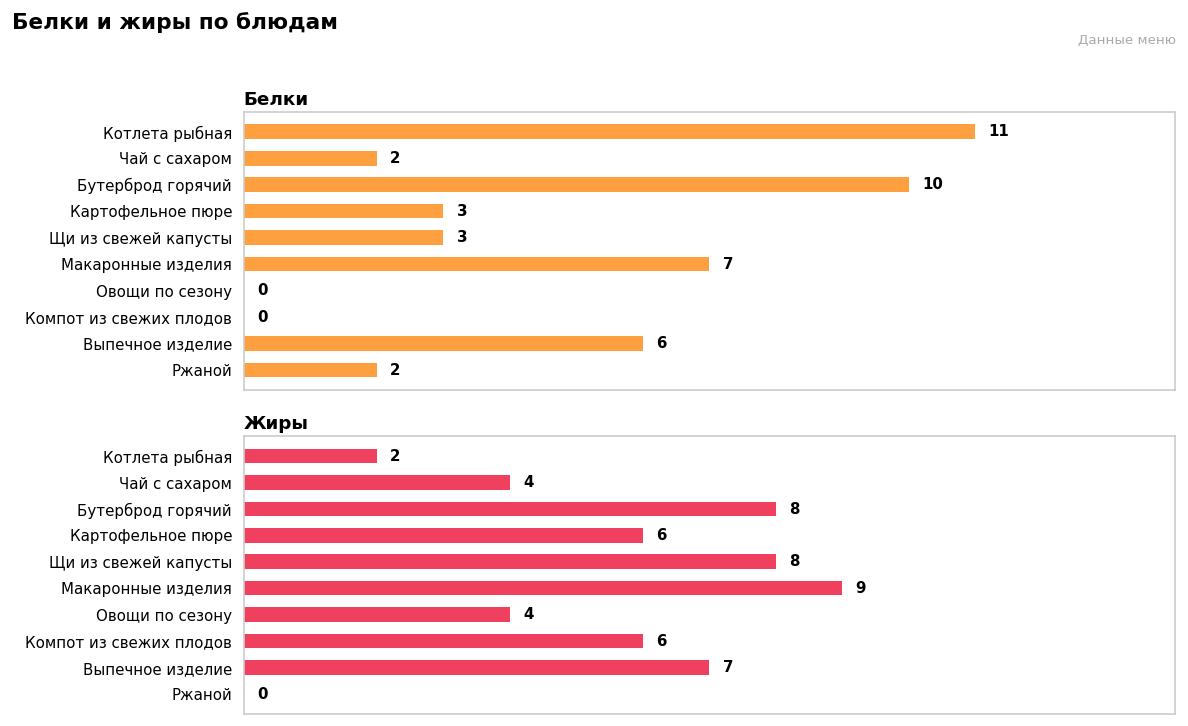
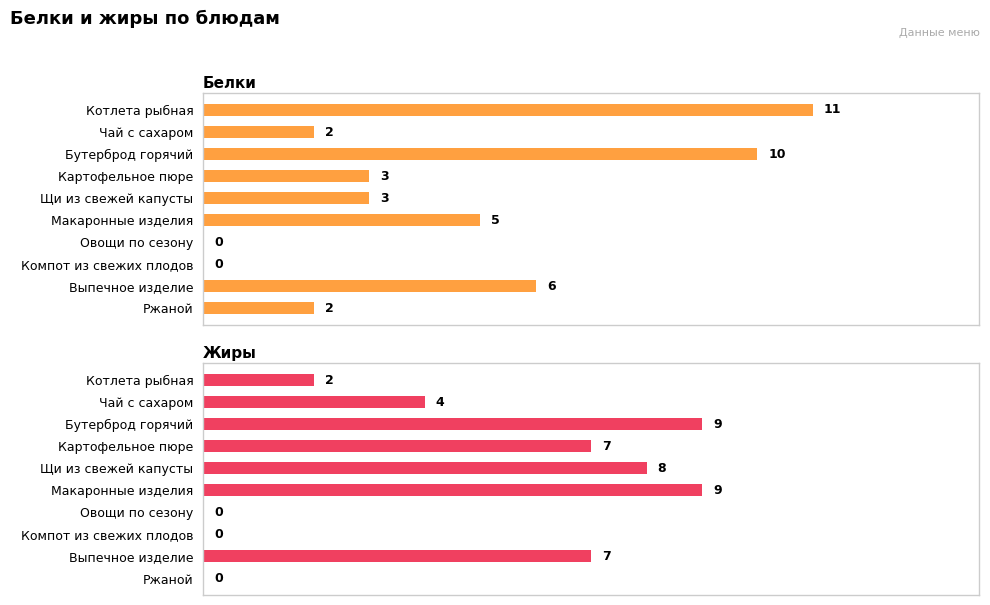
Белки, Макаронные изделия: 7 -> 5
Жиры, Бутерброд горячий: 8 -> 9
Жиры, Картофельное пюре: 6 -> 7
Жиры, Овощи по сезону: 4 -> 0
Жиры, Компот из свежих плодов: 6 -> 0
